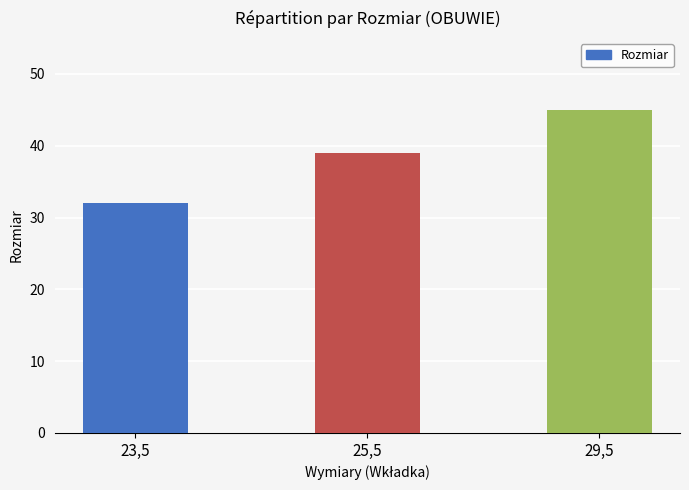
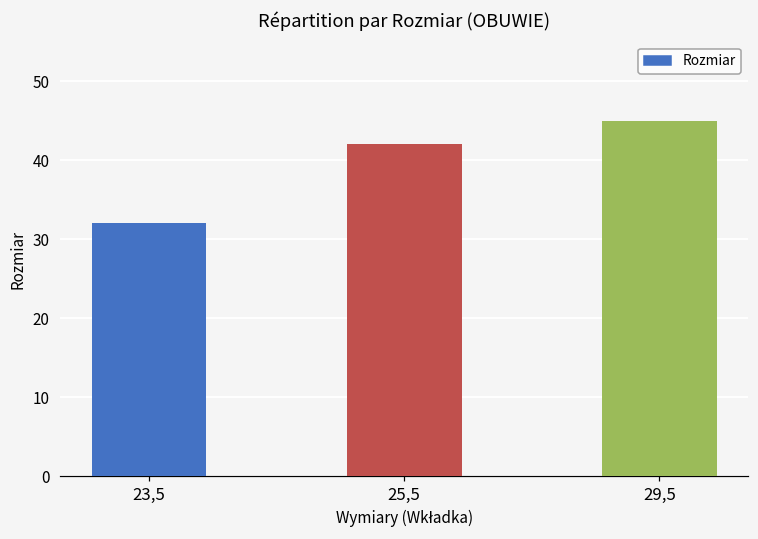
25,5: 39 -> 42
